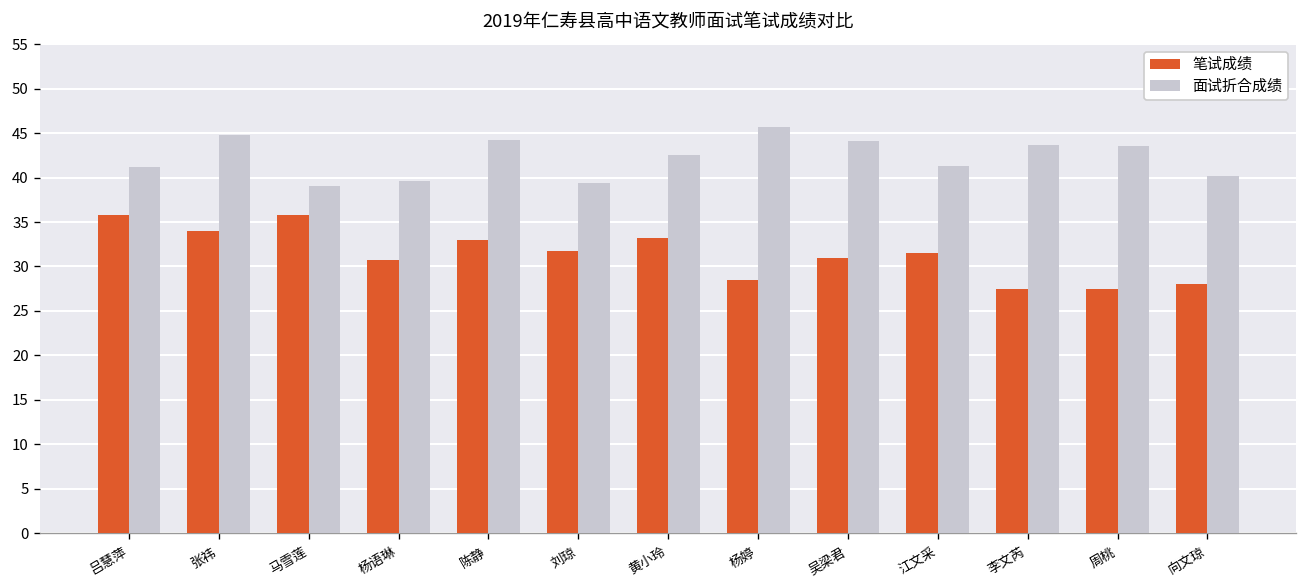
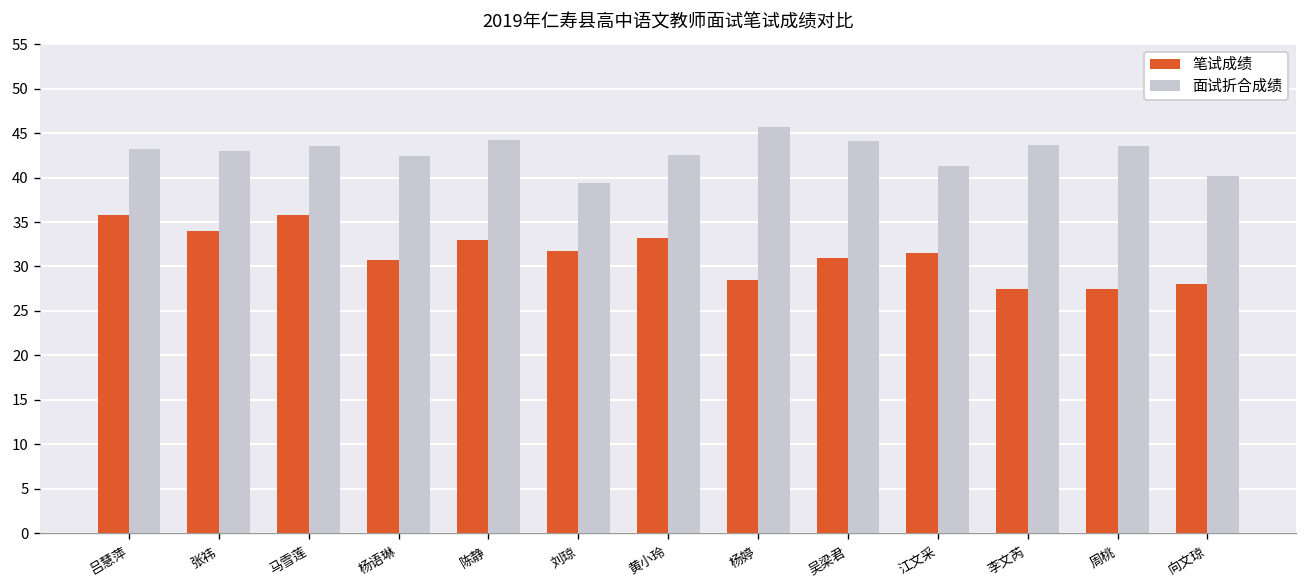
面试折合成绩, 吕慧萍: 41 -> 43
面试折合成绩, 张祎: 45 -> 43
面试折合成绩, 马雪莲: 39 -> 44
面试折合成绩, 杨语琳: 40 -> 42
